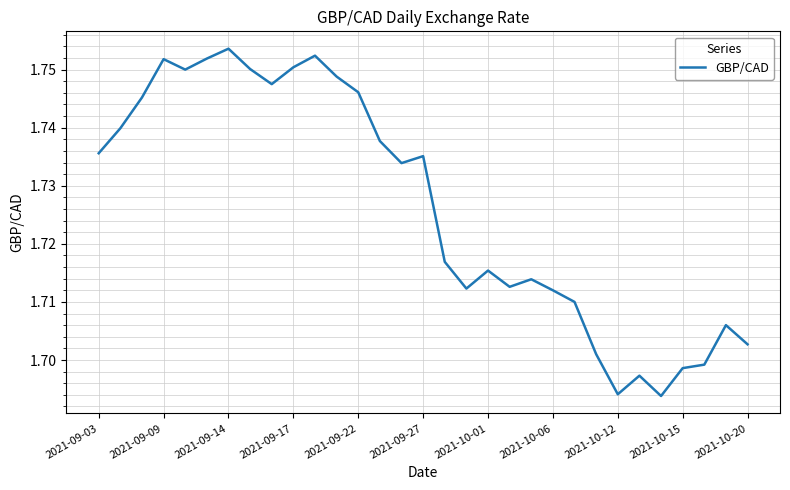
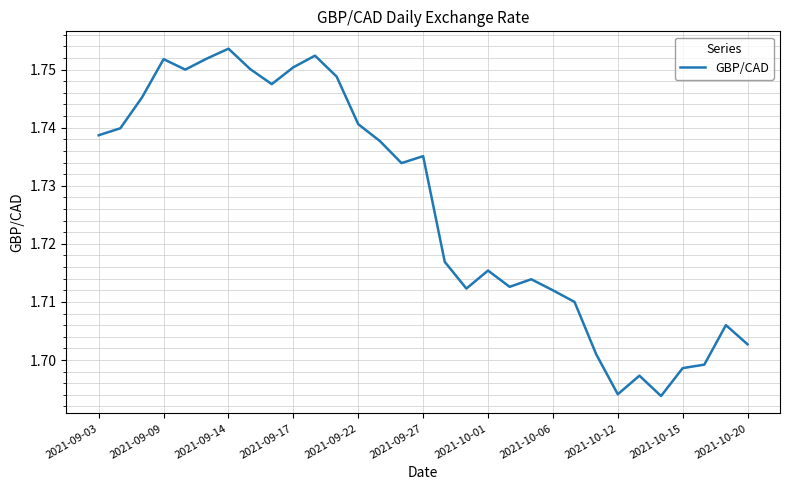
2021-09-03: 1.736 -> 1.739
2021-09-22: 1.746 -> 1.741
